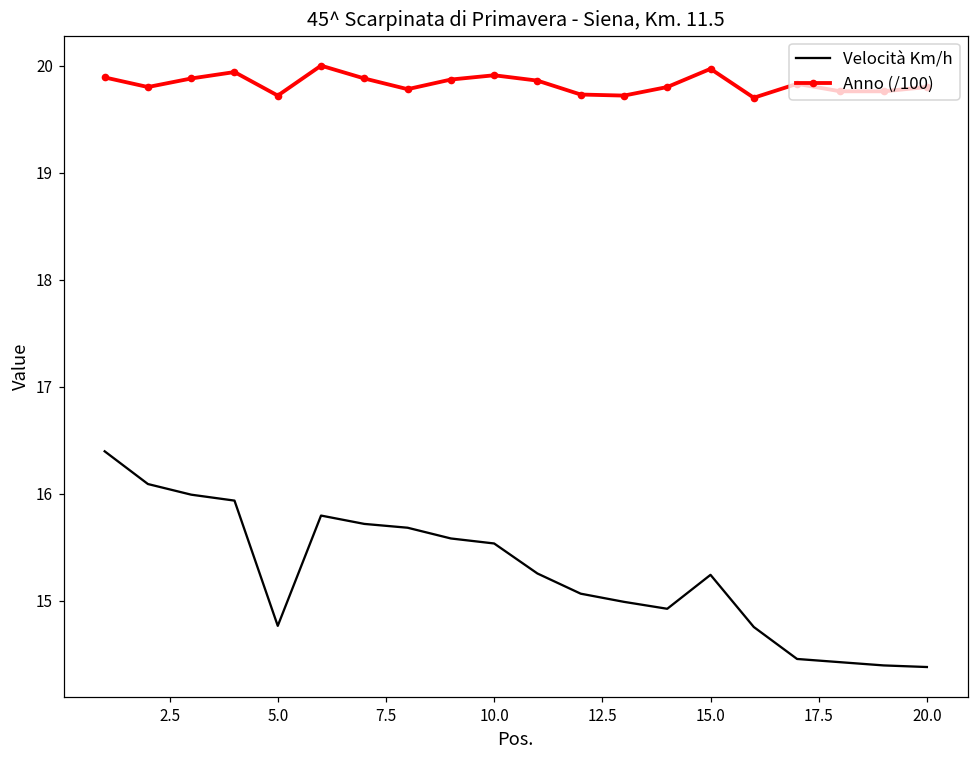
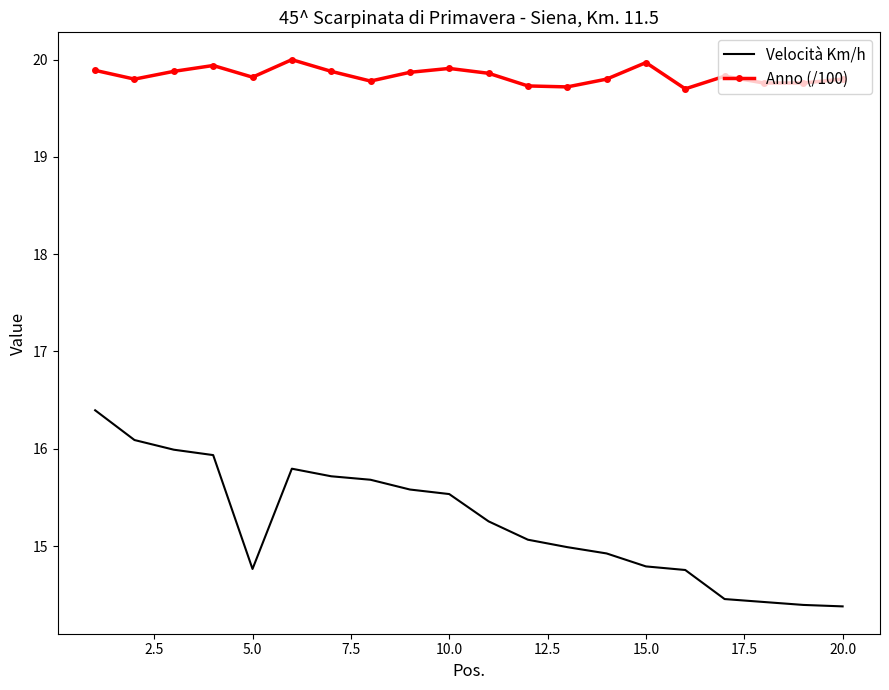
Anno (/100), 5.0: 19.7 -> 19.8
Velocità Km/h, 15.0: 15.2 -> 14.8
